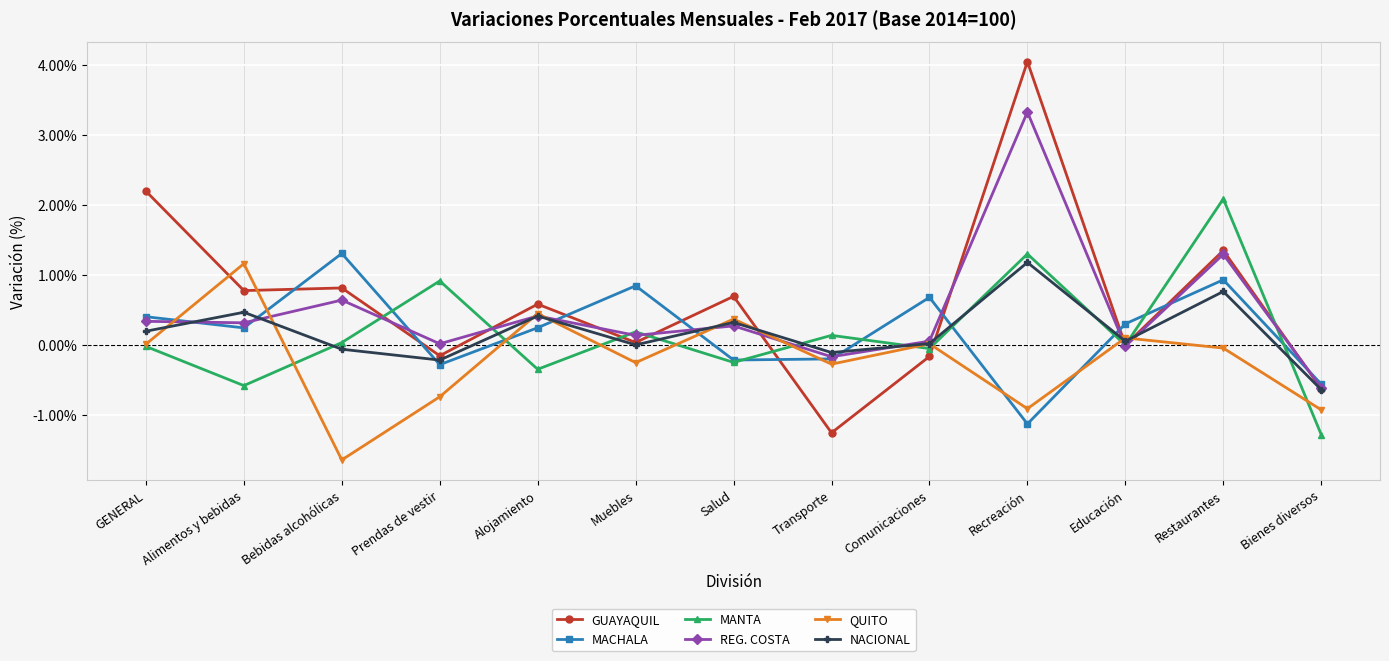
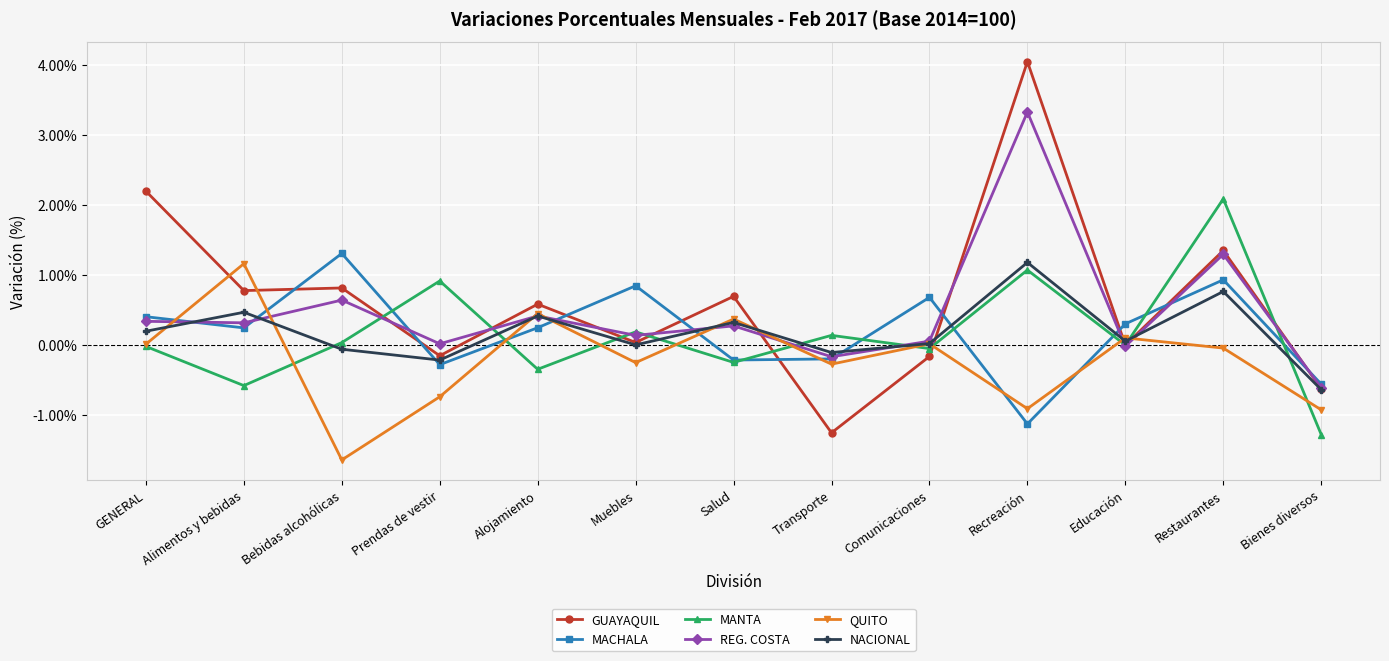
MANTA, Recreación: 1.3% -> 1.1%
